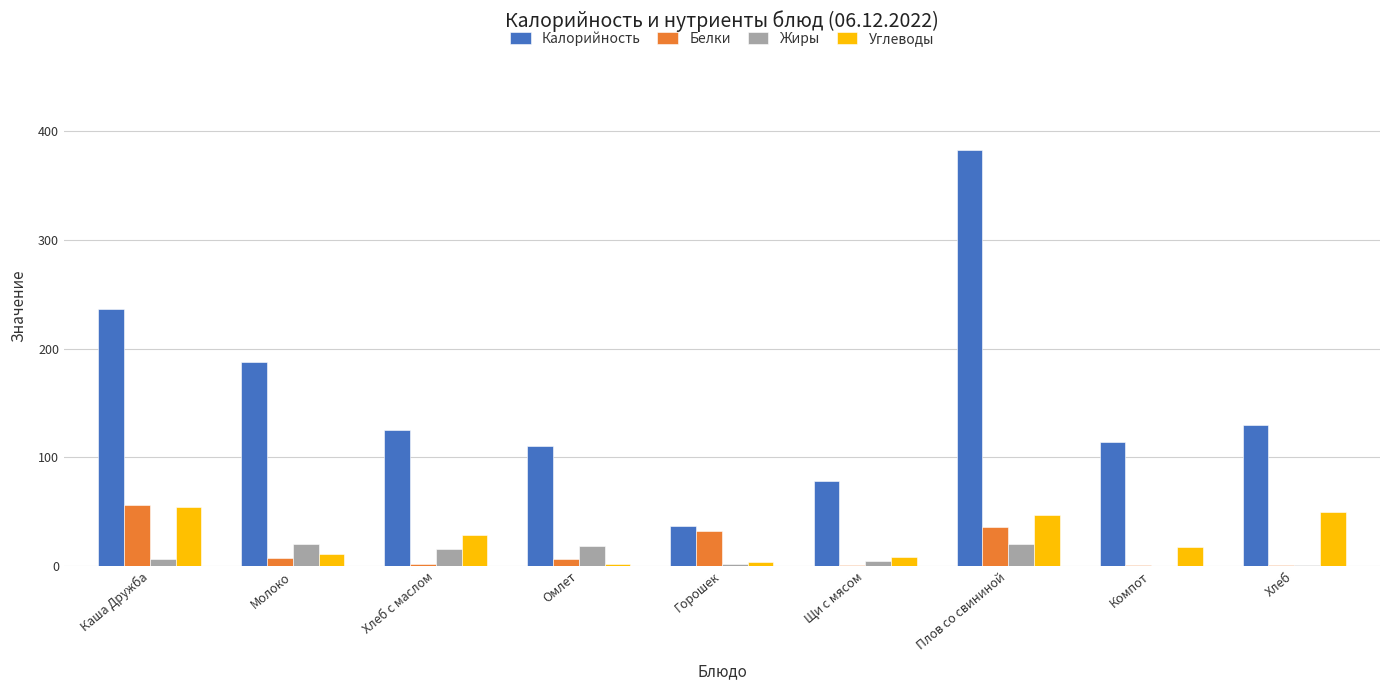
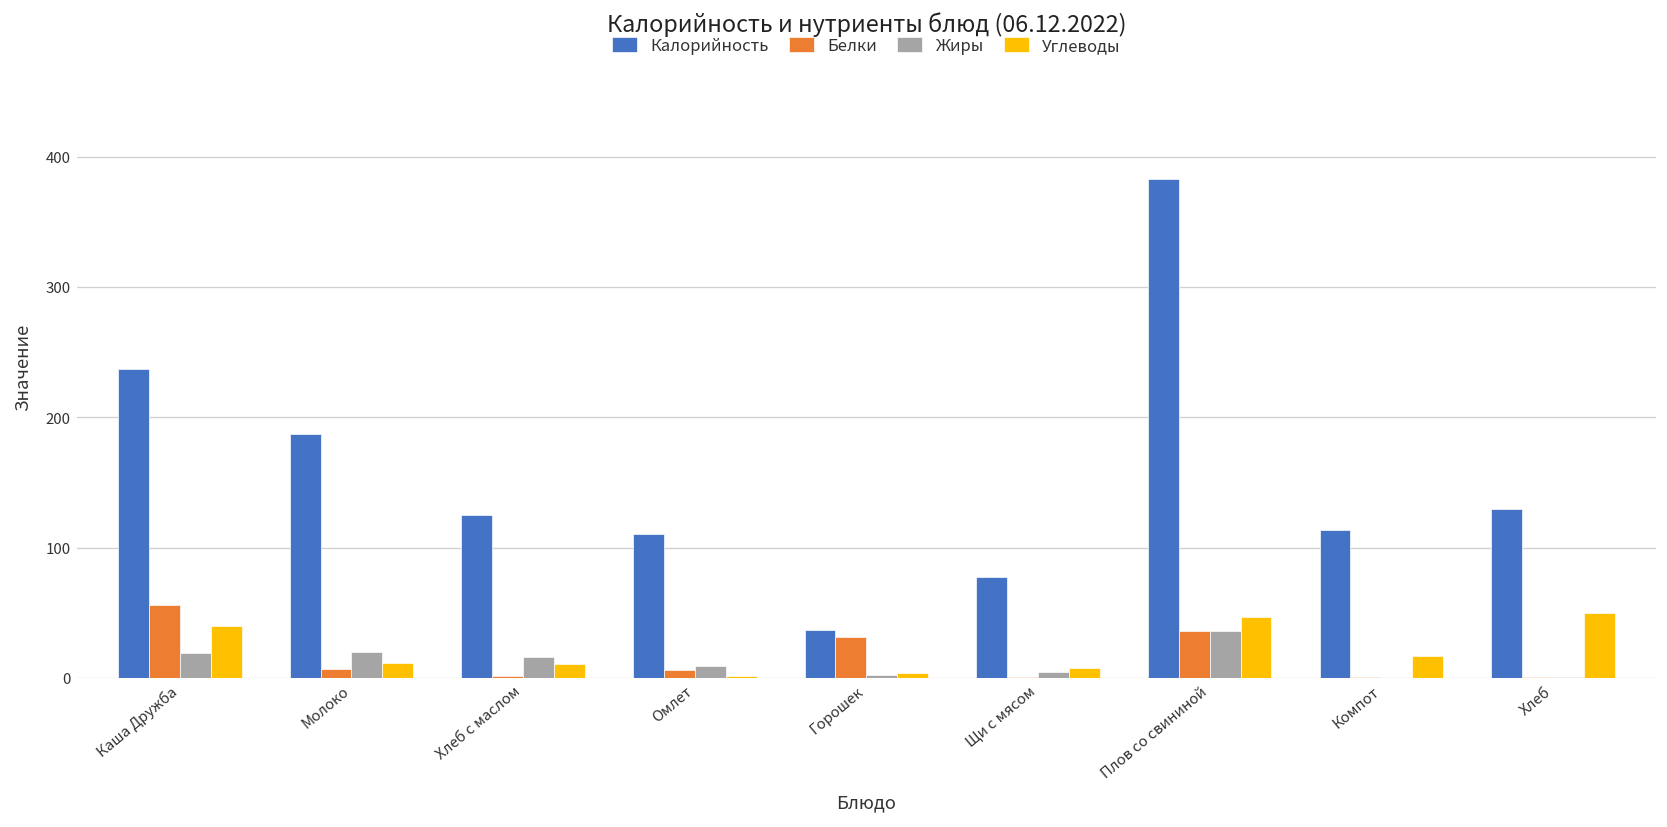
Жиры, Каша Дружба: 7 -> 19
Углеводы, Каша Дружба: 54 -> 40
Углеводы, Хлеб с маслом: 28 -> 11
Жиры, Омлет: 18 -> 9
Жиры, Плов со свининой: 20 -> 36
